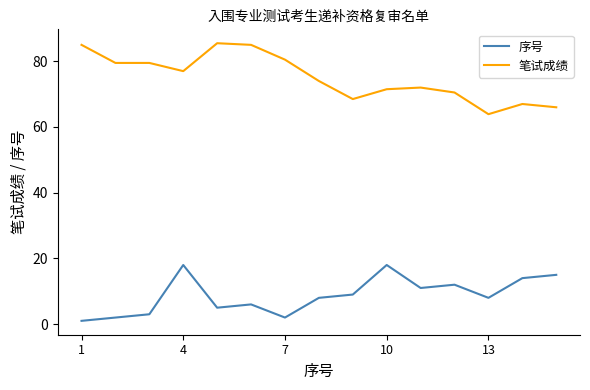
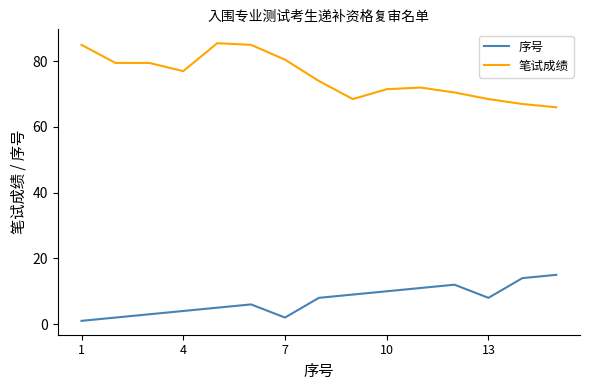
序号, 4: 18 -> 4
序号, 10: 18 -> 10
笔试成绩, 13: 64 -> 69
